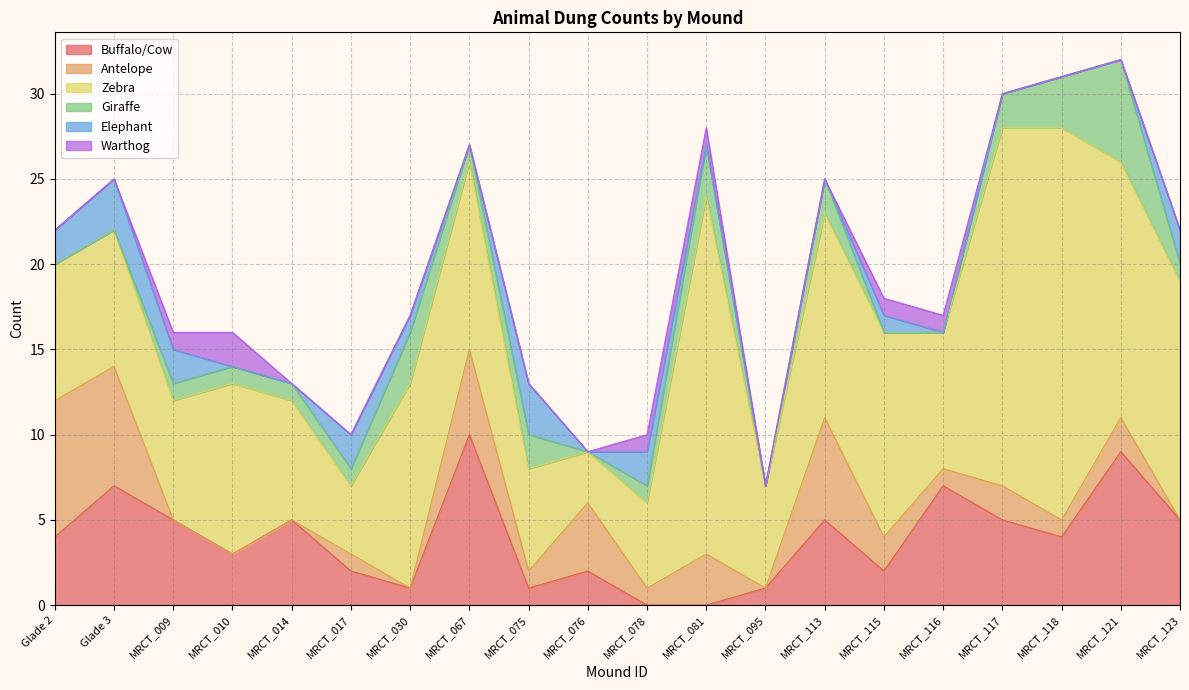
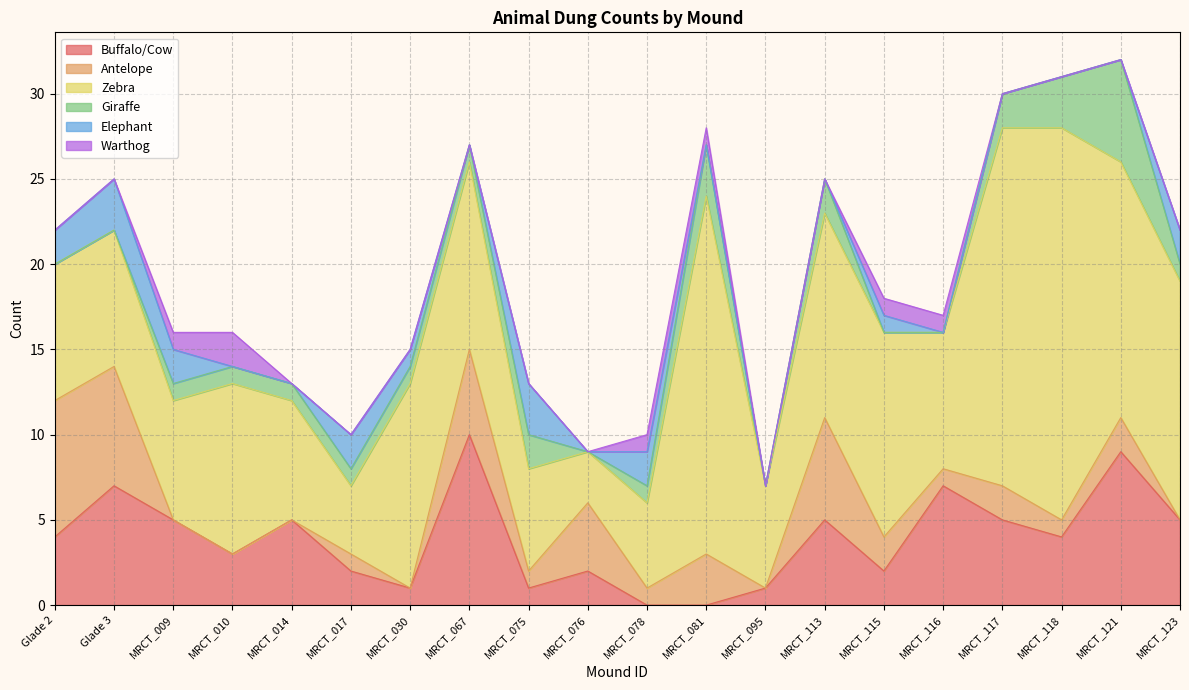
Giraffe, MRCT_030: 3 -> 1
